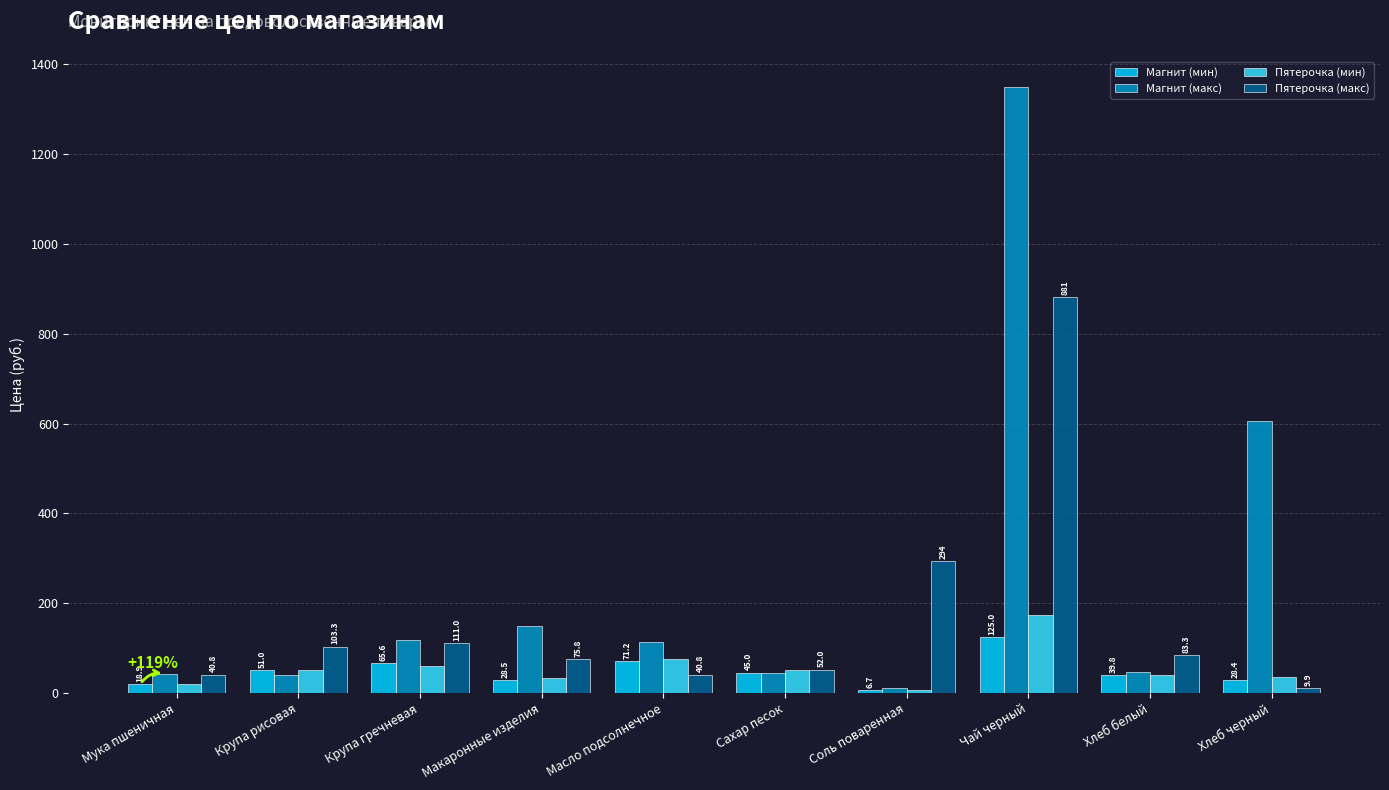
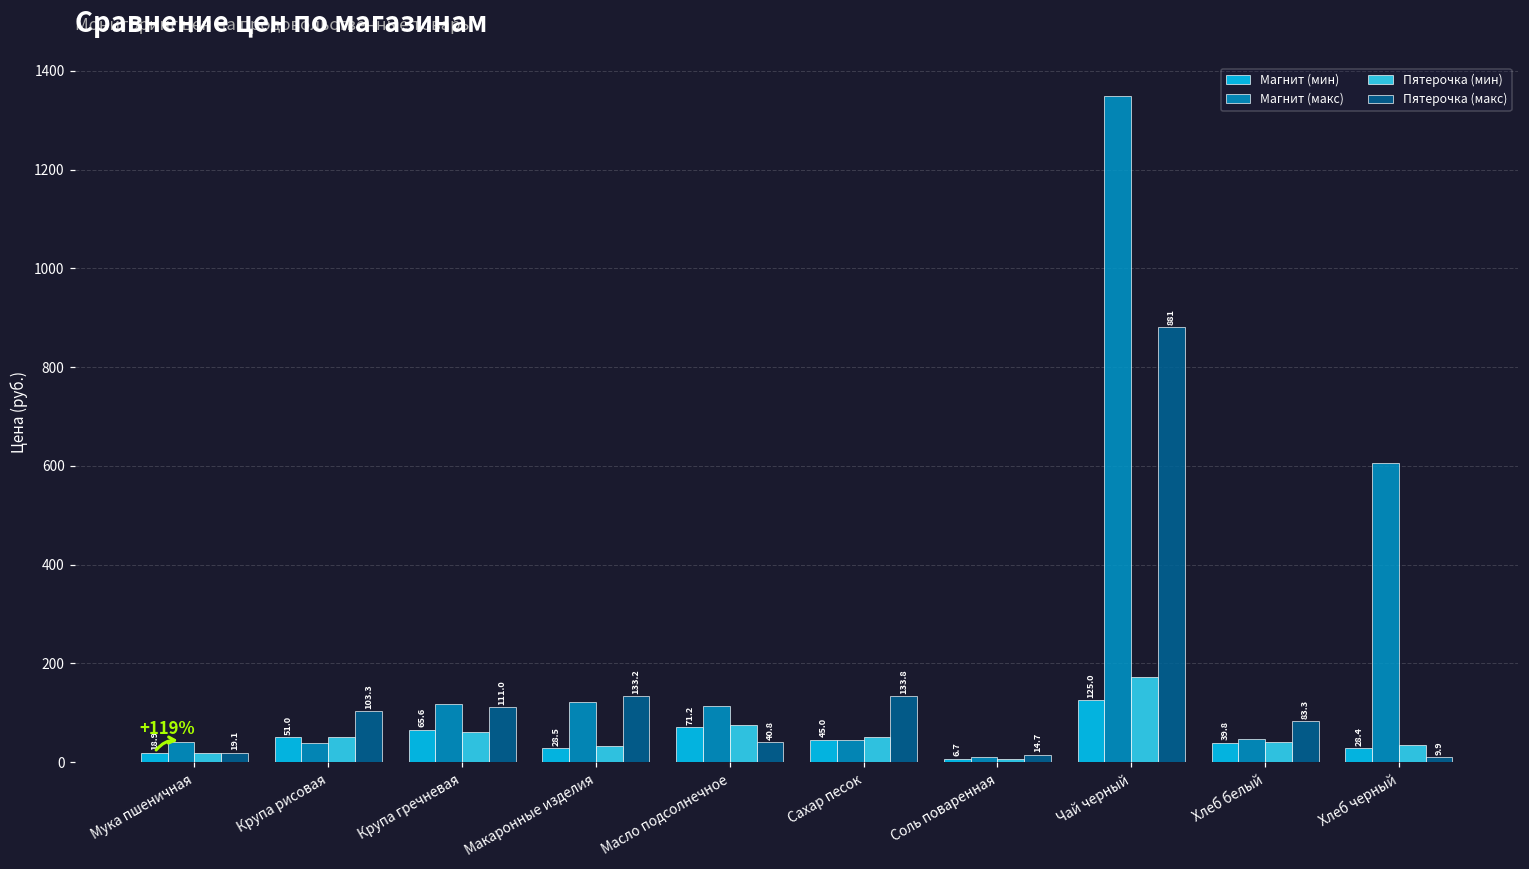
Пятерочка (макс), Мука пшеничная: 40.8 -> 19.1
Магнит (макс), Макаронные изделия: 150 -> 120
Пятерочка (макс), Макаронные изделия: 75.8 -> 133.2
Пятерочка (макс), Сахар песок: 52.0 -> 133.8
Пятерочка (макс), Соль поваренная: 294 -> 14.7
